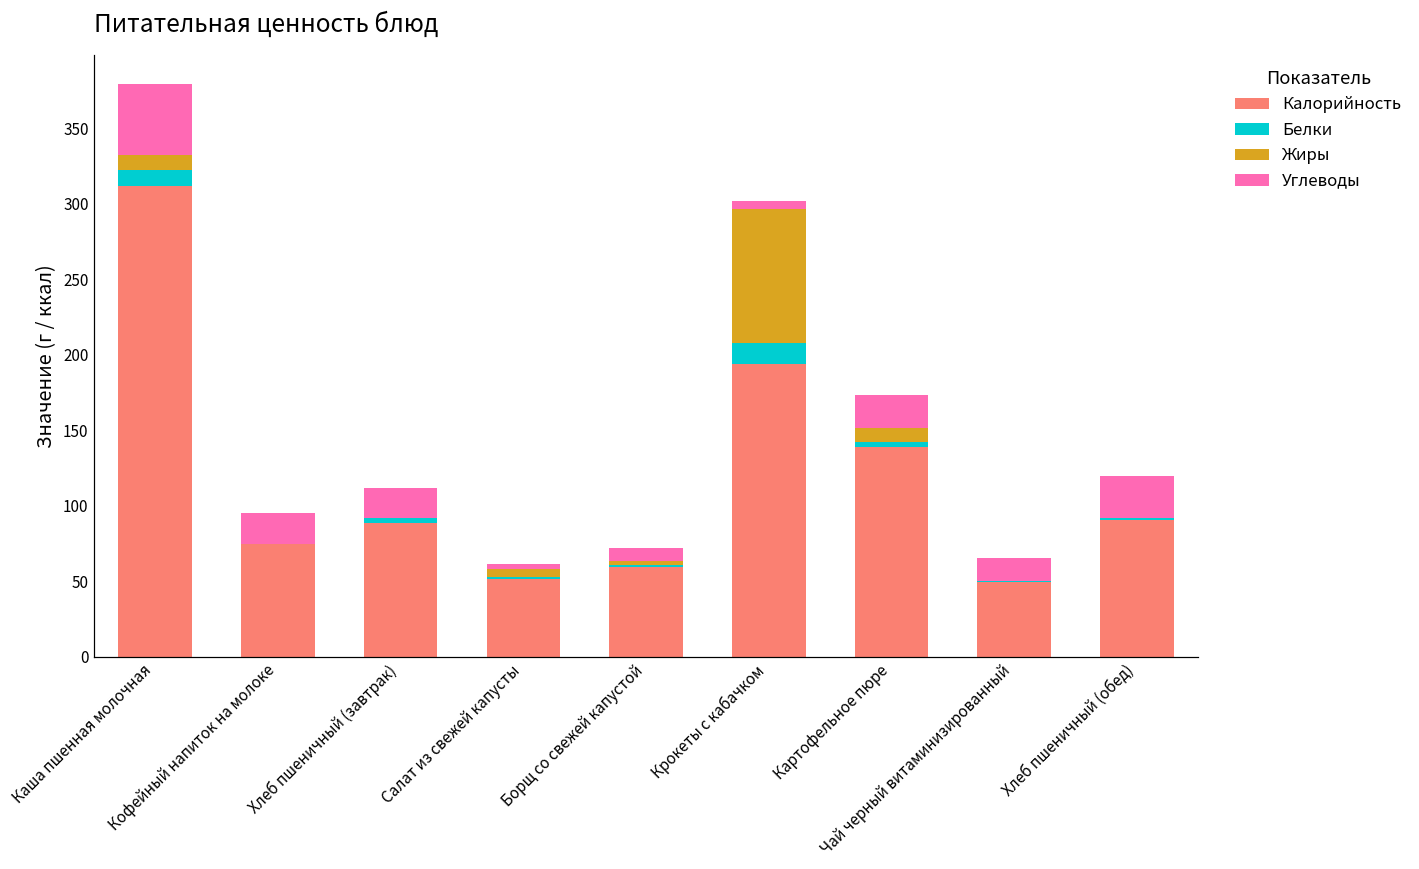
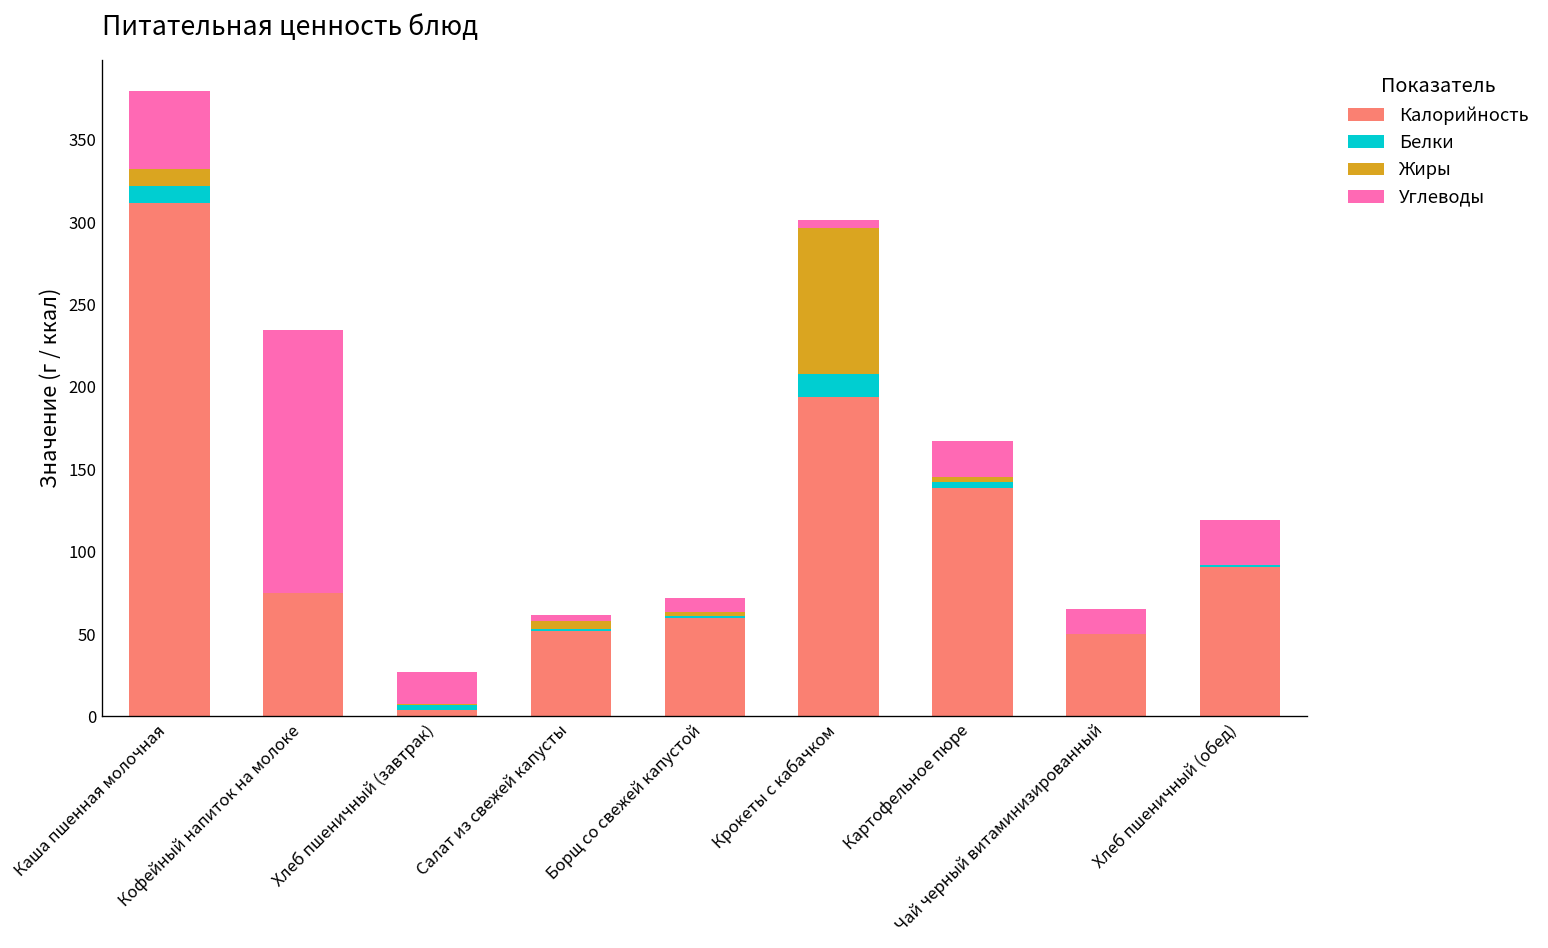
Углеводы, Кофейный напиток на молоке: 20 -> 160
Калорийность, Хлеб пшеничный (завтрак): 89 -> 4
Жиры, Картофельное пюре: 9 -> 3
